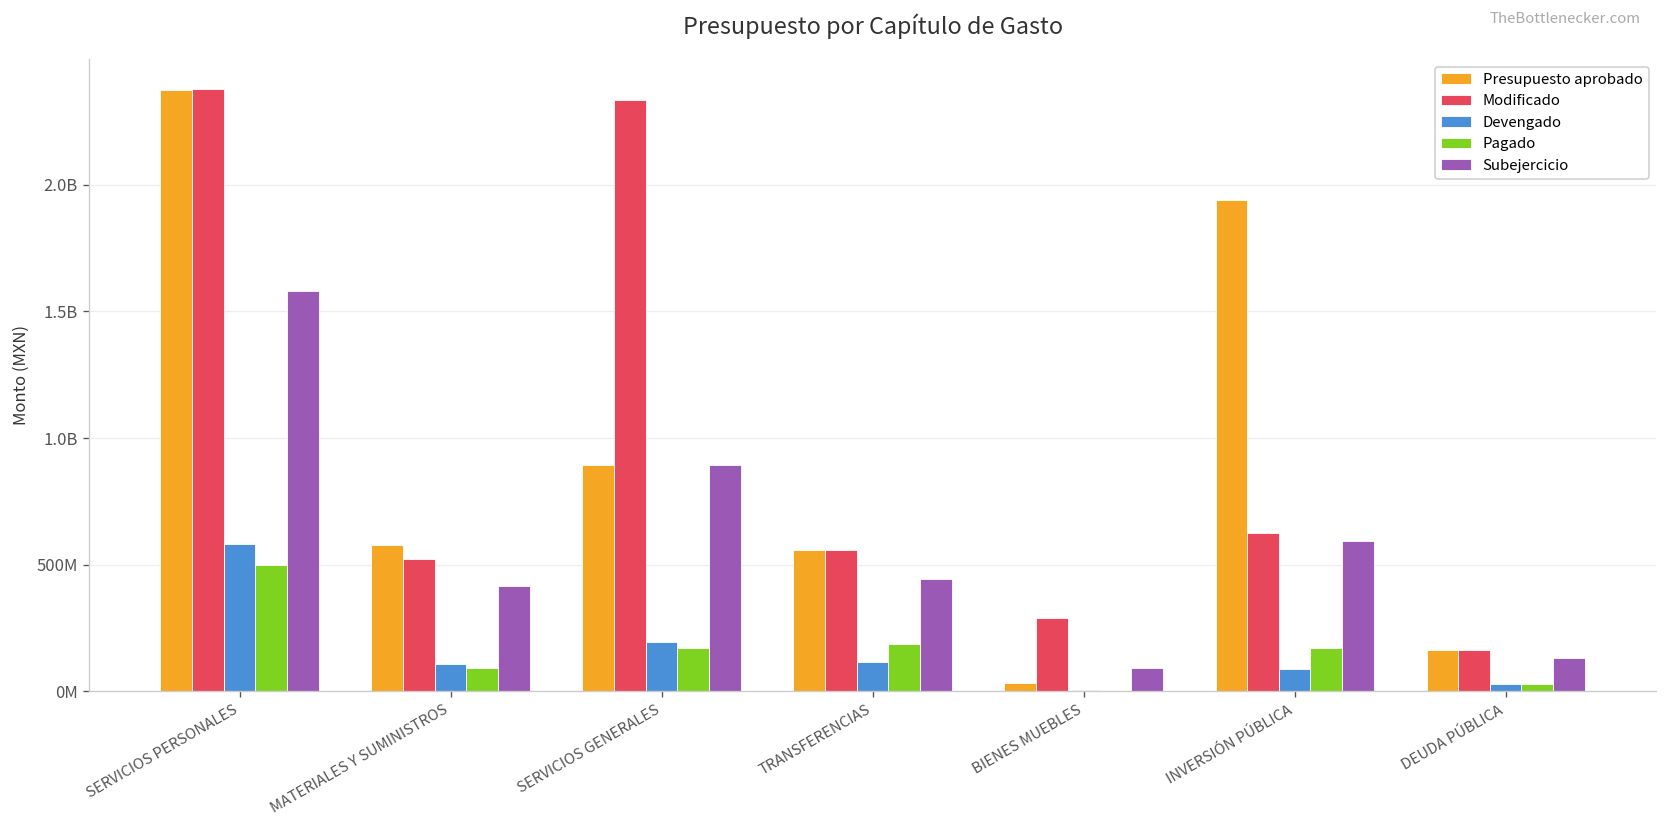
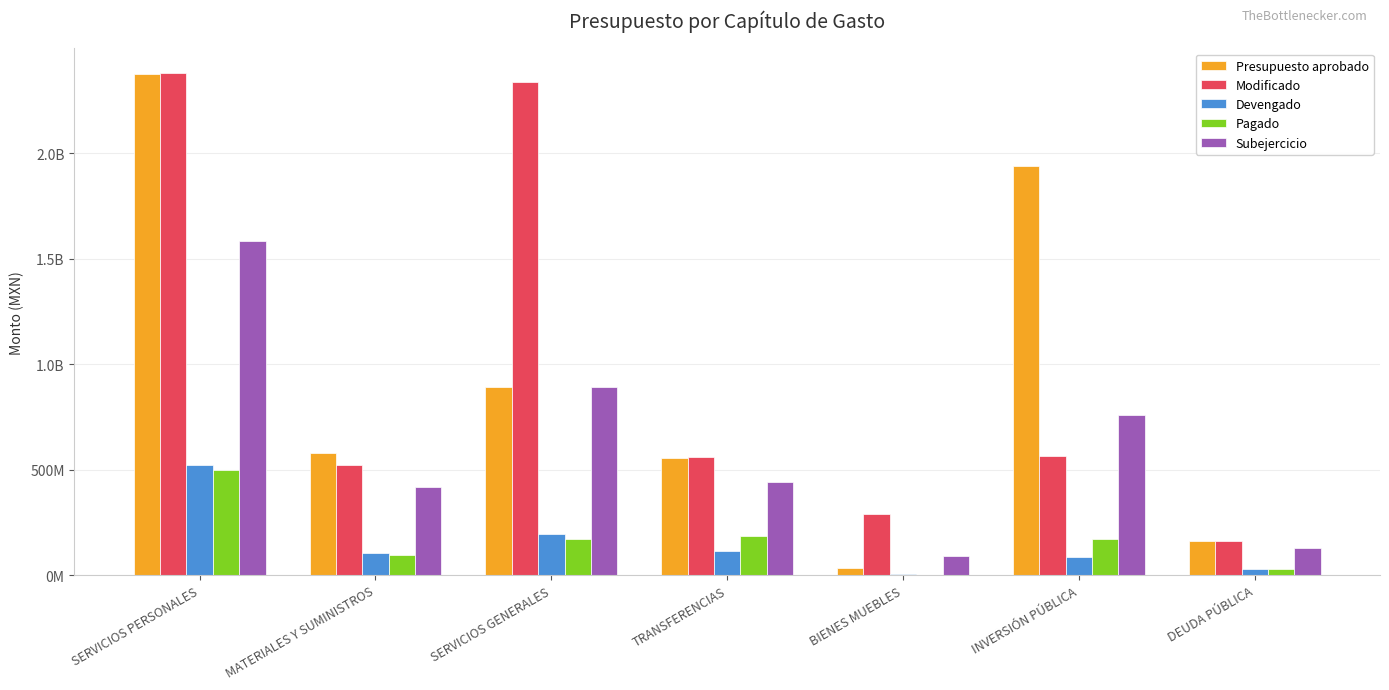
Devengado, SERVICIOS PERSONALES: 580000000 -> 520000000
Modificado, INVERSIÓN PÚBLICA: 630000000 -> 570000000
Subejercicio, INVERSIÓN PÚBLICA: 590000000 -> 760000000
